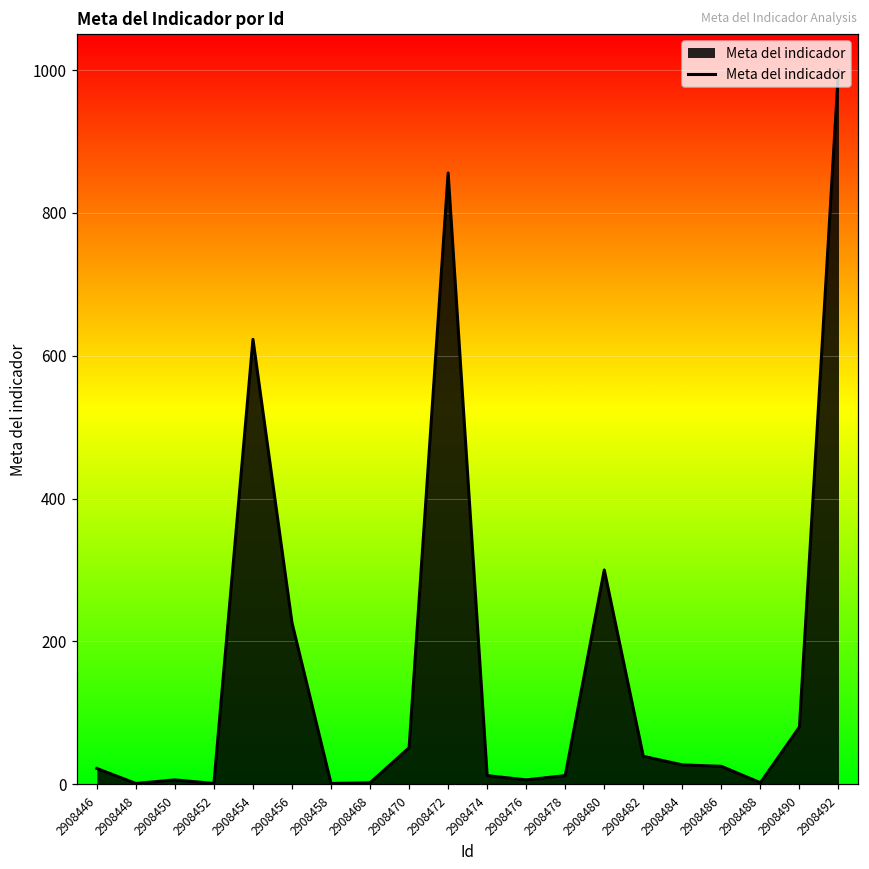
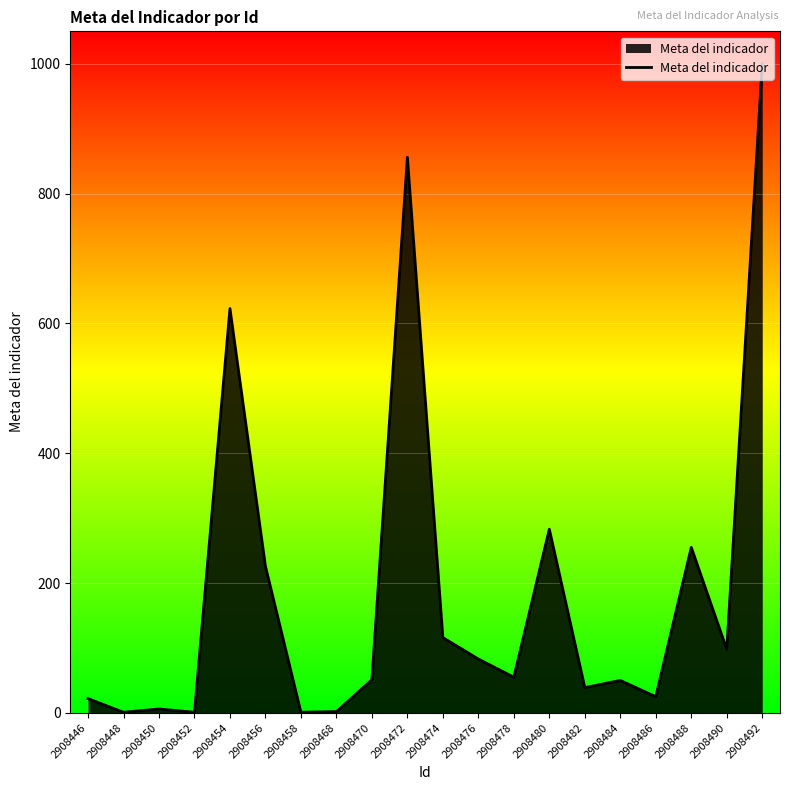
2908474: 10 -> 120
2908476: 10 -> 80
2908478: 10 -> 60
2908480: 300 -> 280
2908484: 30 -> 50
2908488: 0 -> 260
2908490: 80 -> 100
